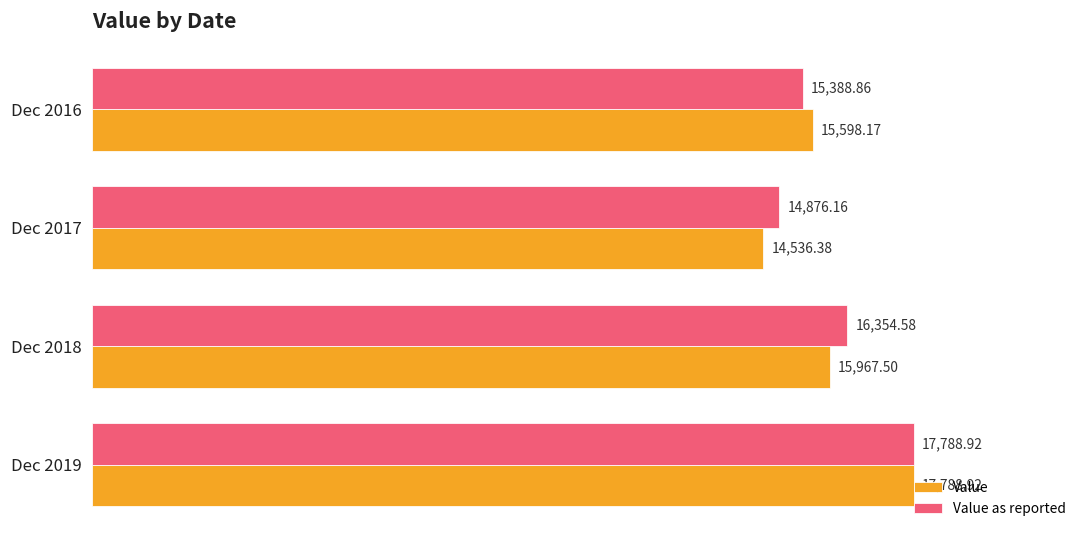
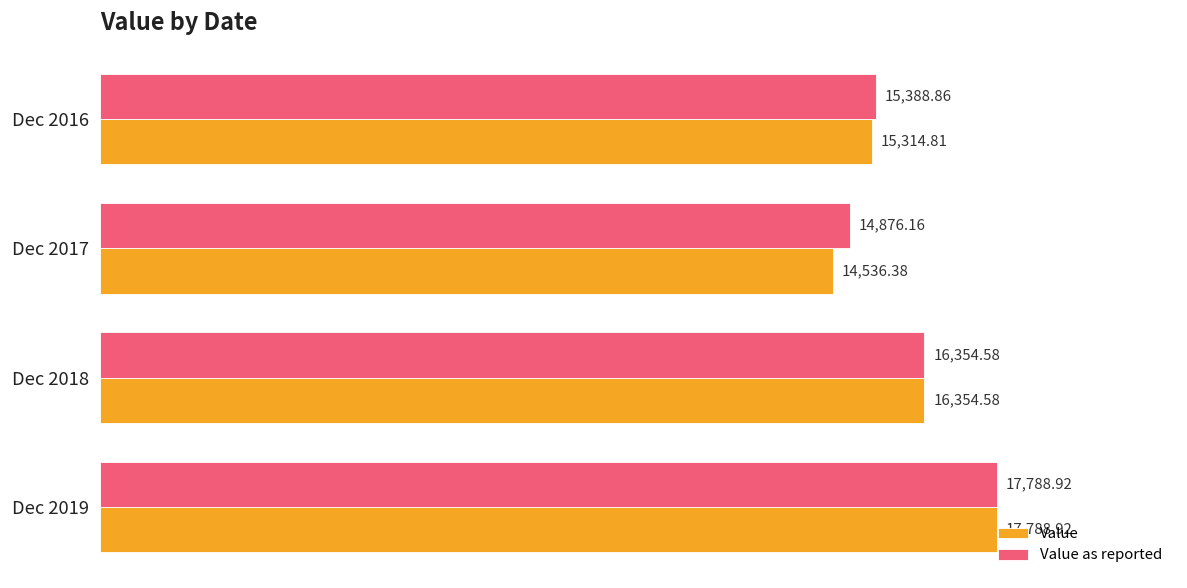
Value, Dec 2016: 15,598.17 -> 15,314.81
Value, Dec 2018: 15,967.50 -> 16,354.58
